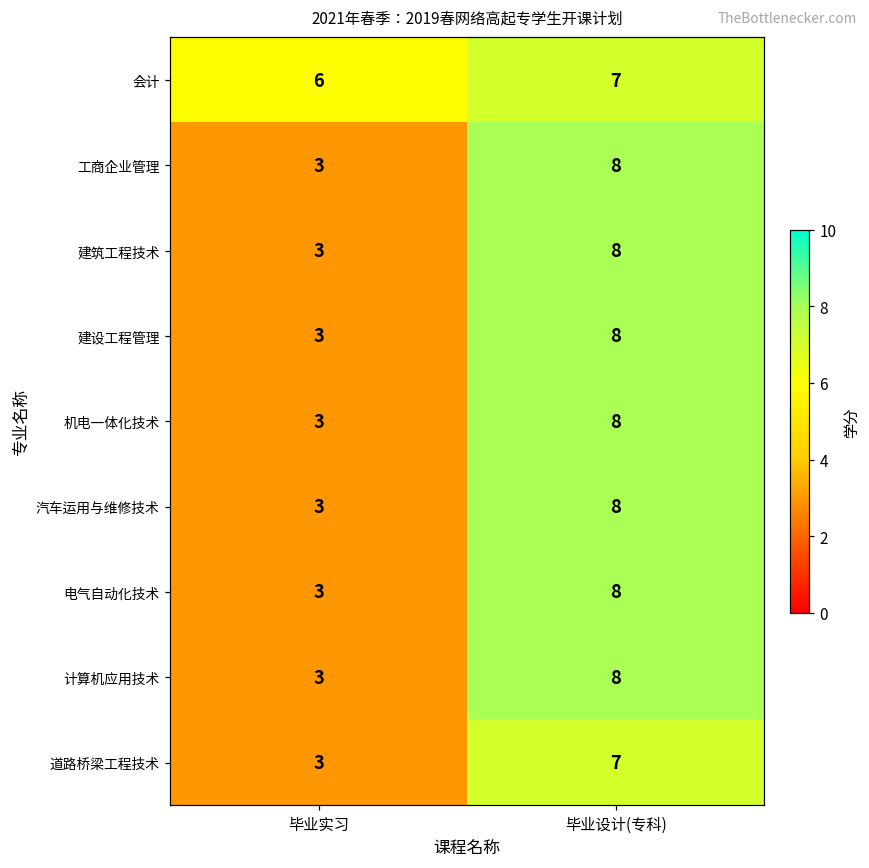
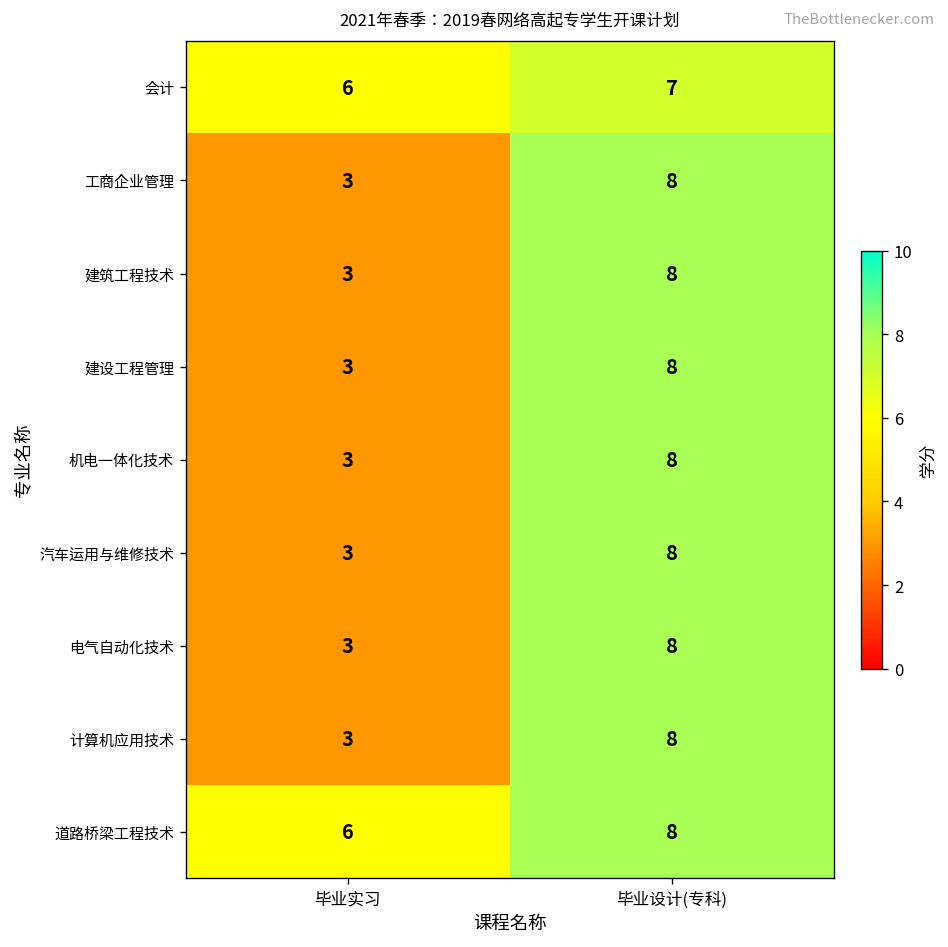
道路桥梁工程技术, 毕业实习: 3 -> 6
道路桥梁工程技术, 毕业设计(专科): 7 -> 8
